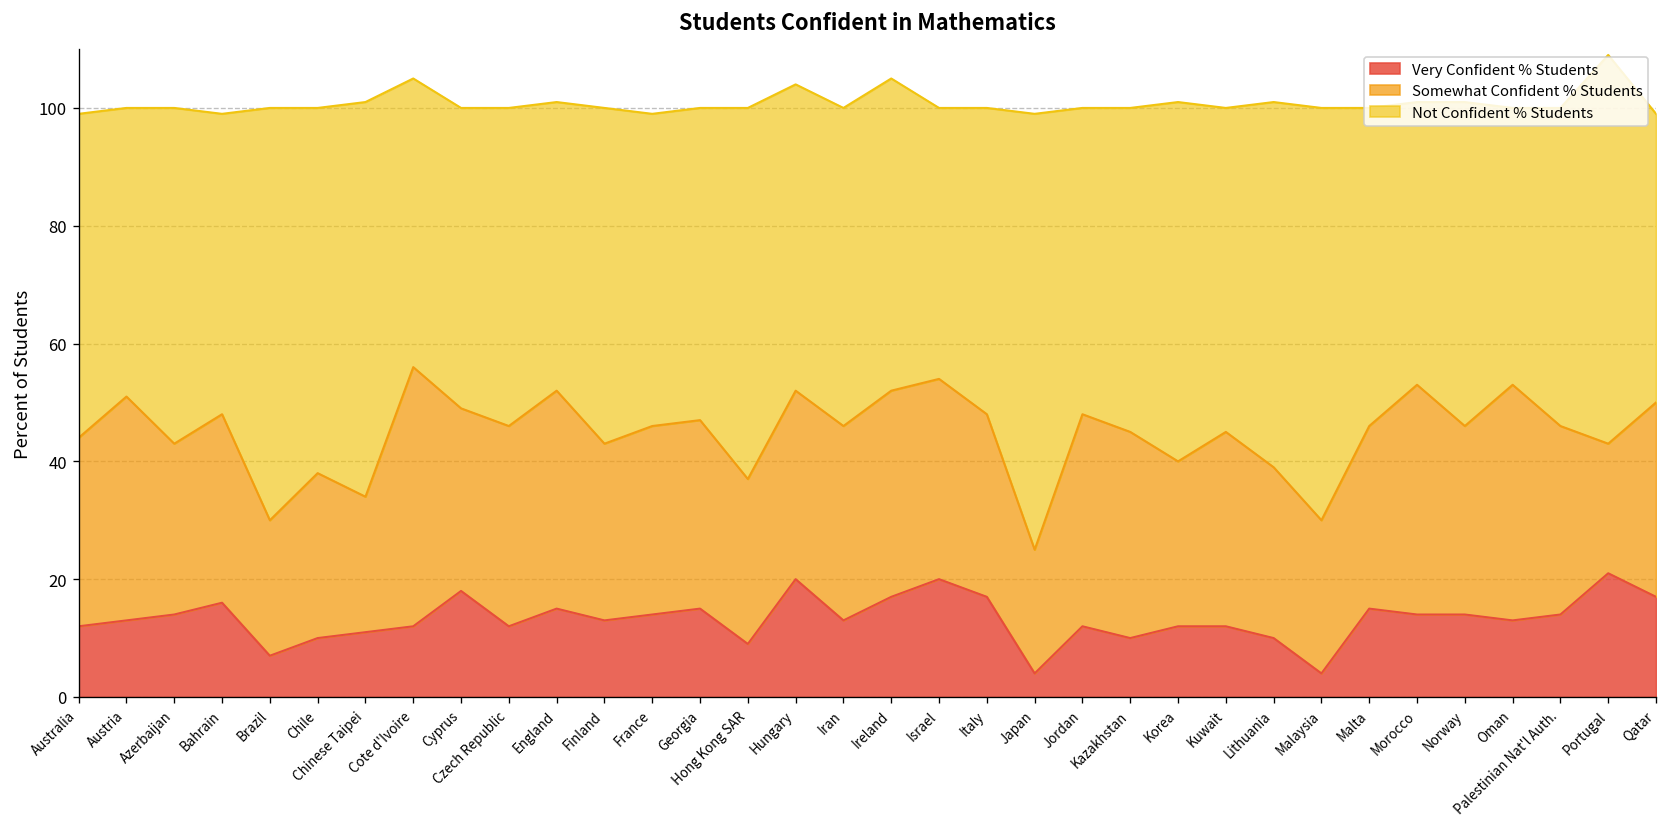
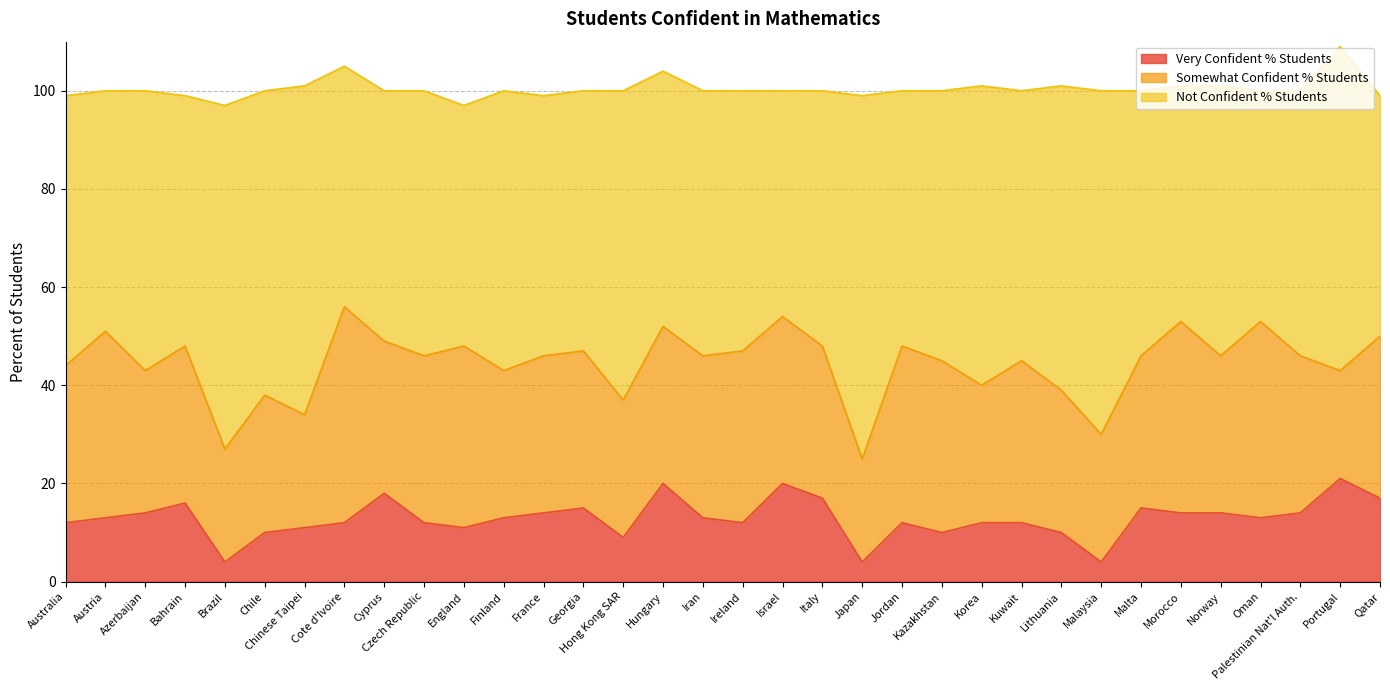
Very Confident % Students, Brazil: 7 -> 4
Very Confident % Students, England: 15 -> 11
Very Confident % Students, Ireland: 17 -> 12
